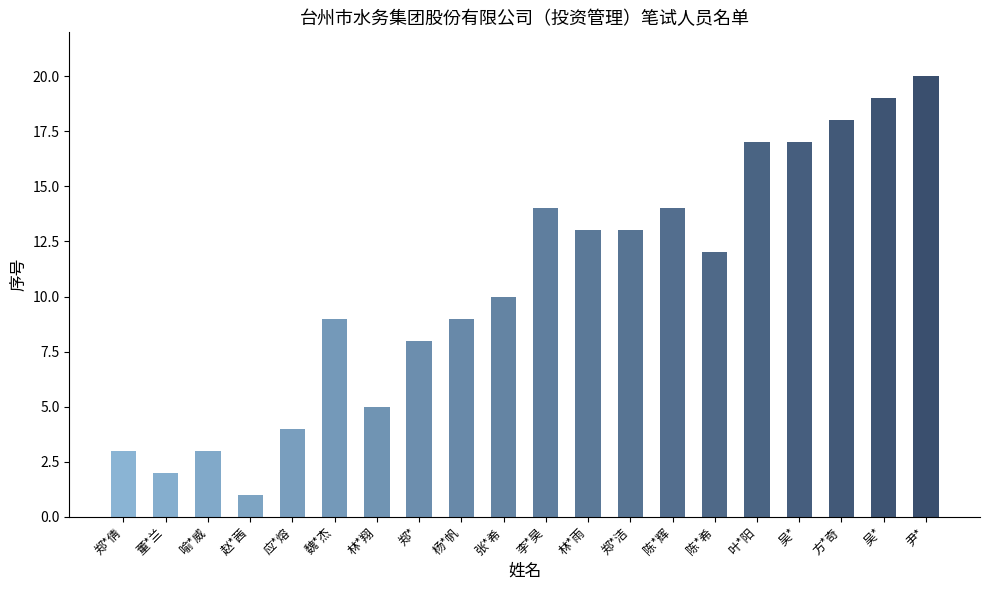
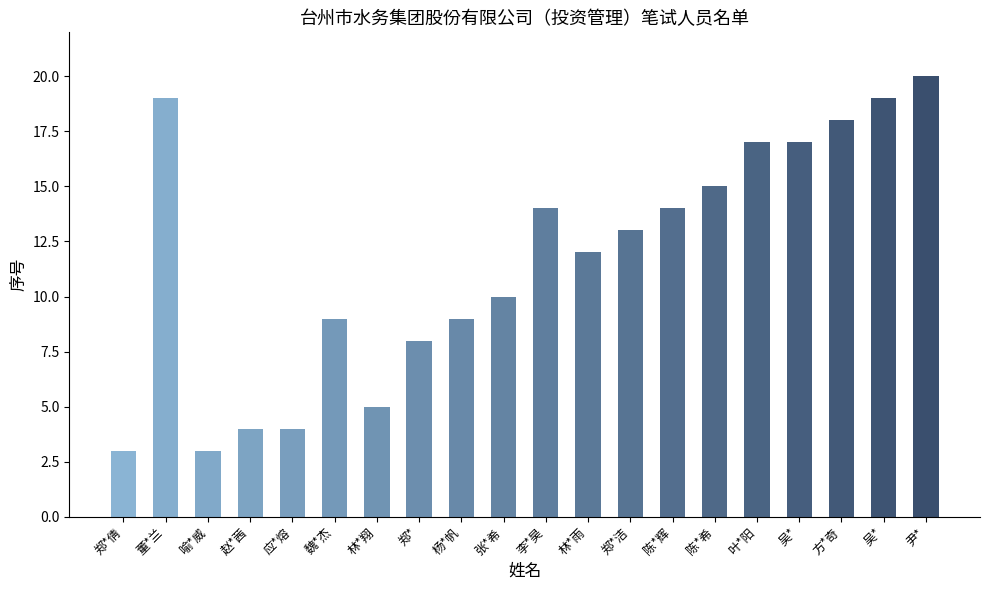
董*兰: 2 -> 19
赵*茜: 1 -> 4
林*雨: 13 -> 12
陈*希: 12 -> 15
